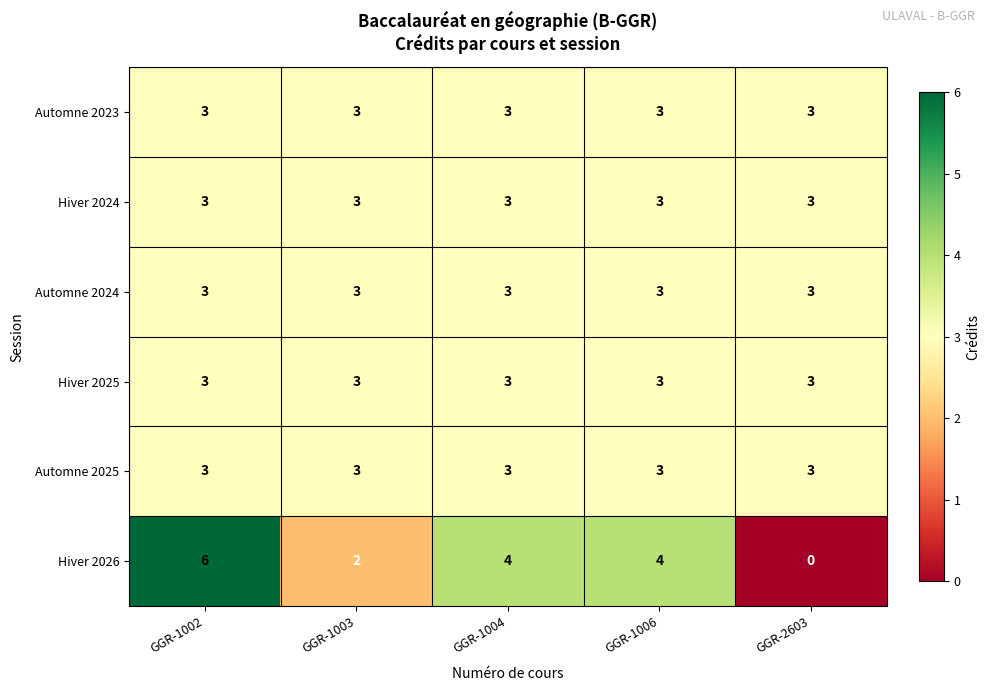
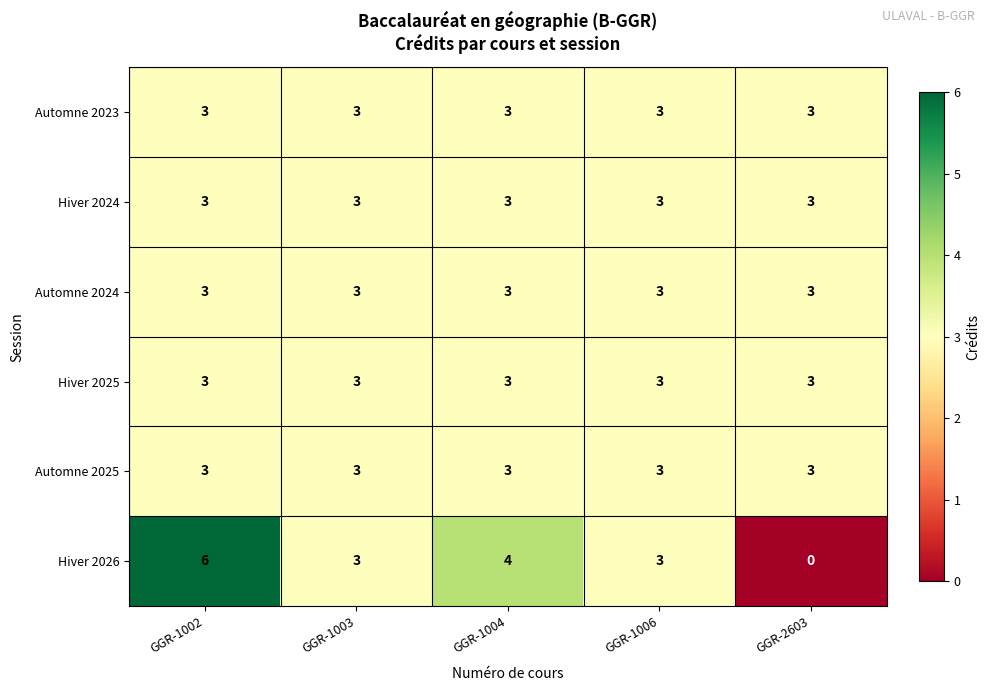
Hiver 2026, GGR-1003: 2 -> 3
Hiver 2026, GGR-1006: 4 -> 3
